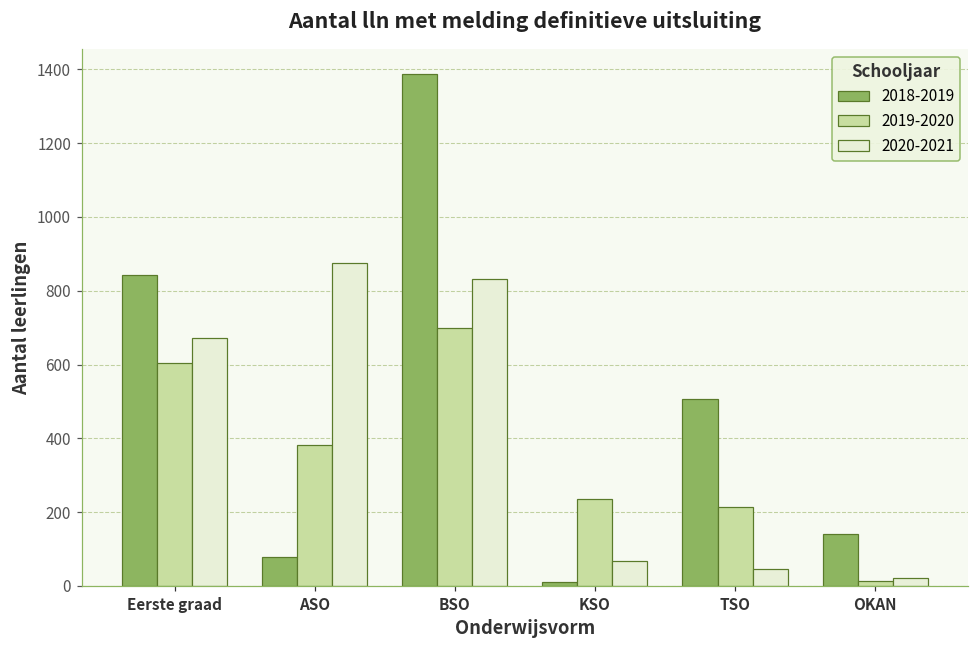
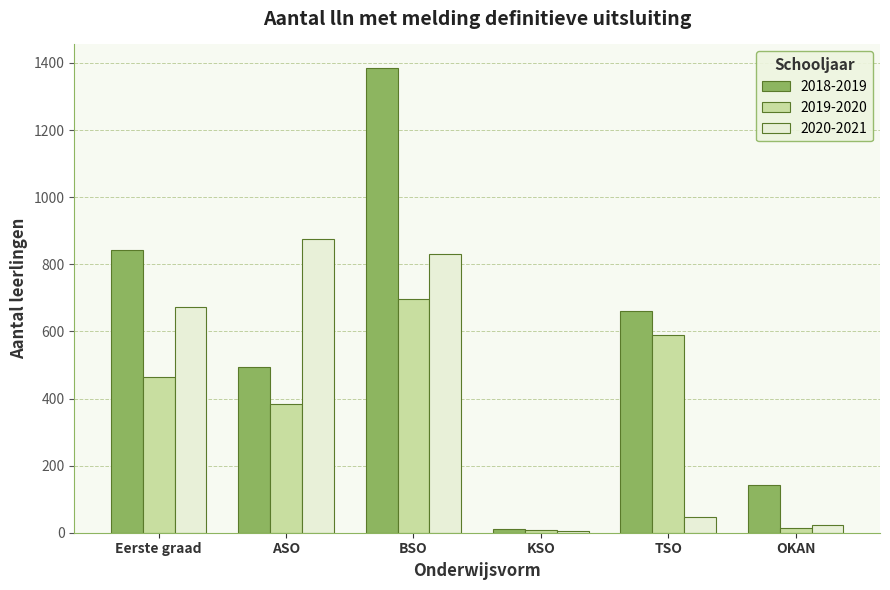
2019-2020, Eerste graad: 610 -> 470
2018-2019, ASO: 80 -> 490
2019-2020, KSO: 240 -> 10
2020-2021, KSO: 70 -> 0
2018-2019, TSO: 510 -> 660
2019-2020, TSO: 220 -> 590
